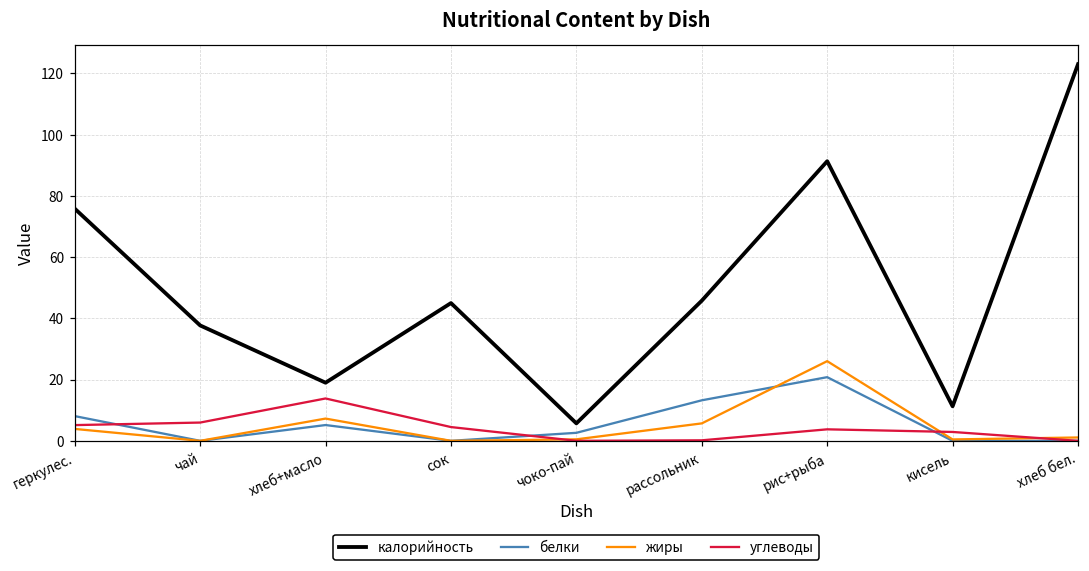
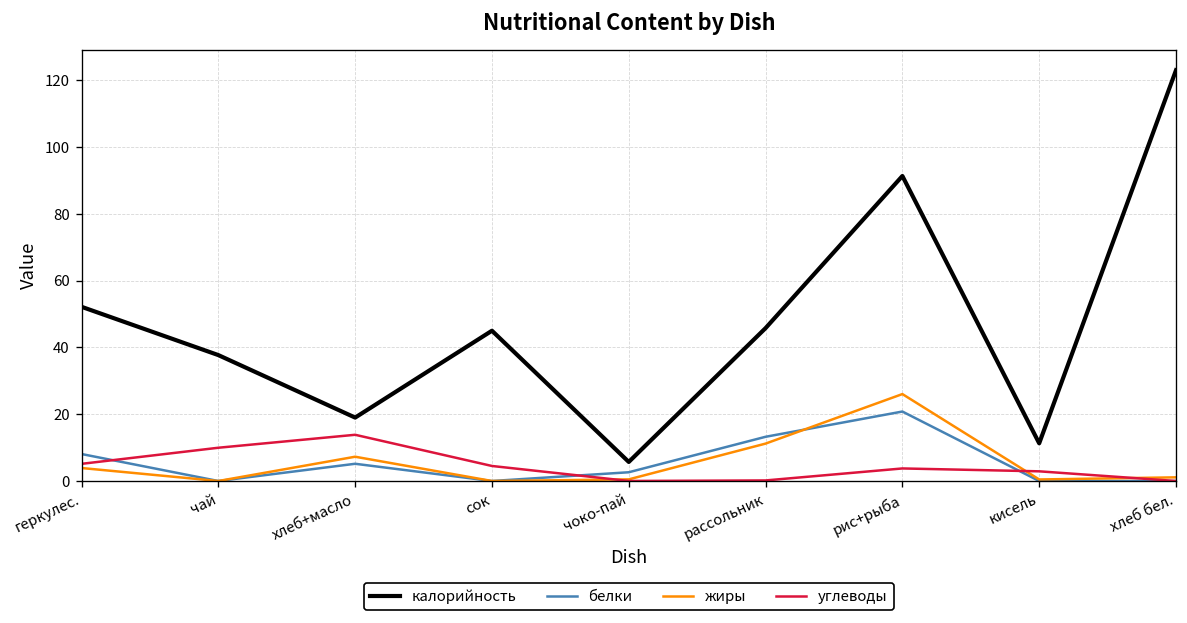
калорийность, геркулес.: 76 -> 52
углеводы, чай: 6 -> 10
жиры, рассольник: 6 -> 11
